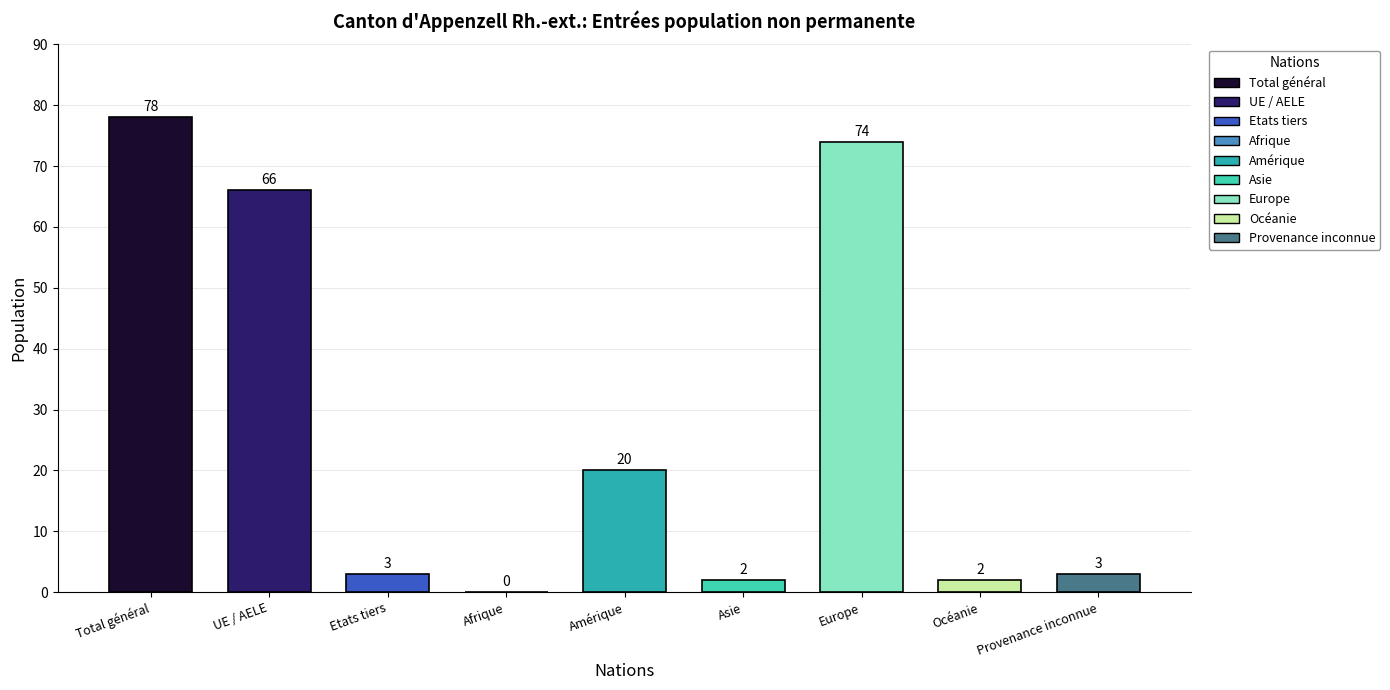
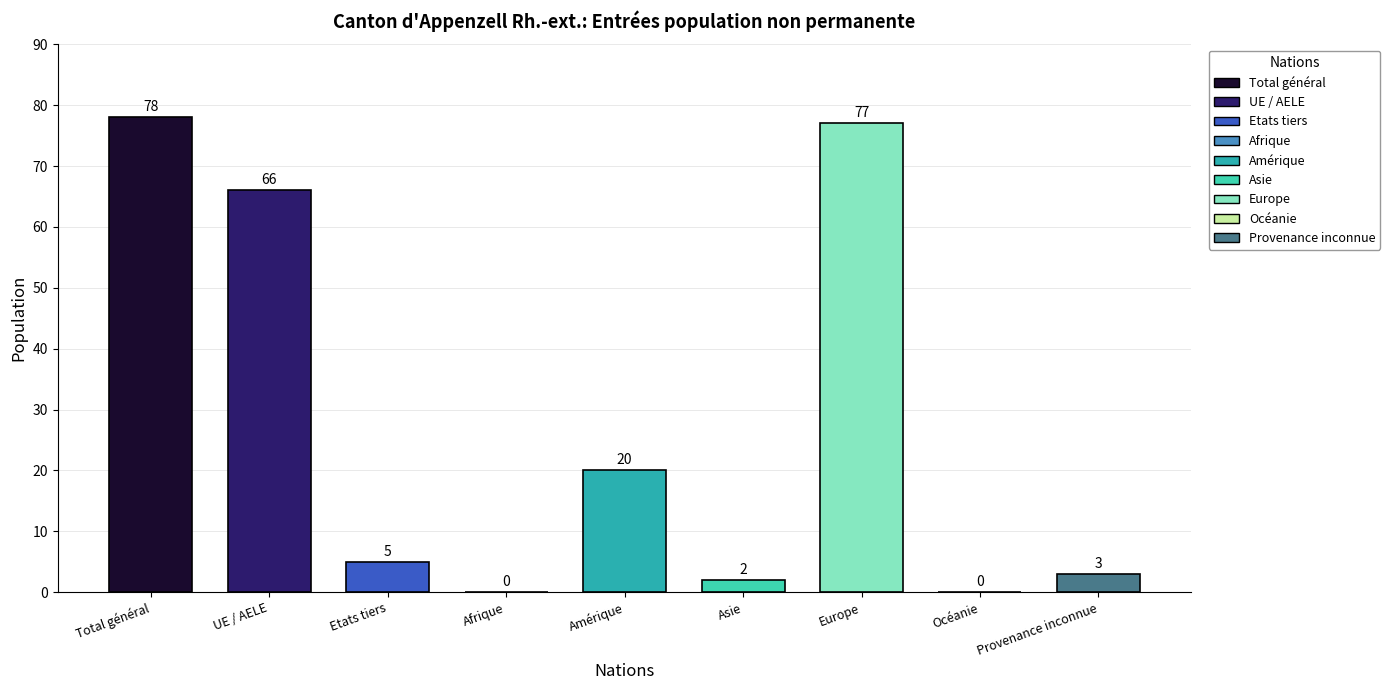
Etats tiers: 3 -> 5
Europe: 74 -> 77
Océanie: 2 -> 0
